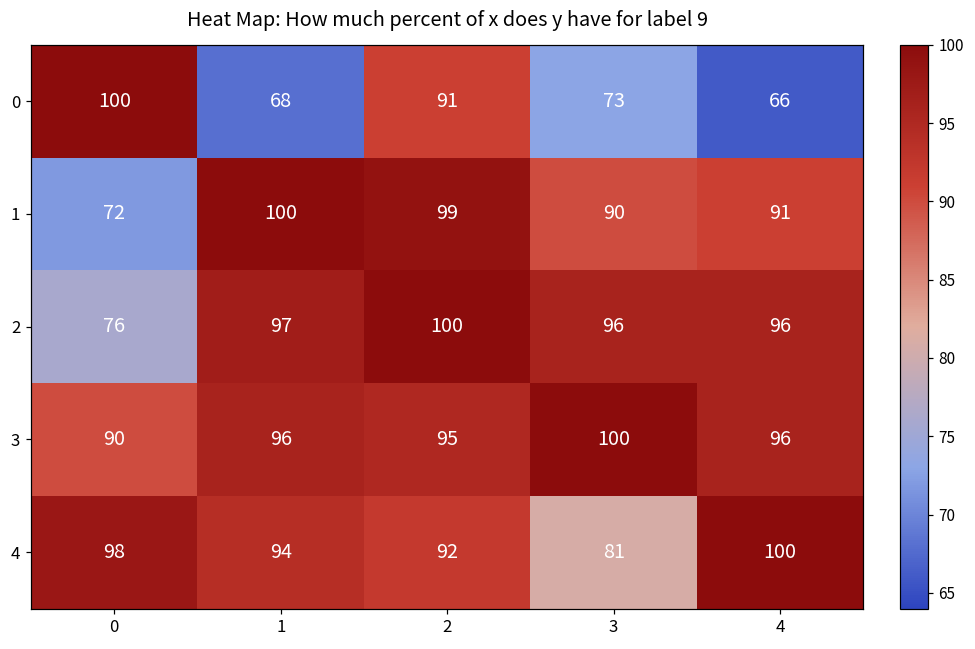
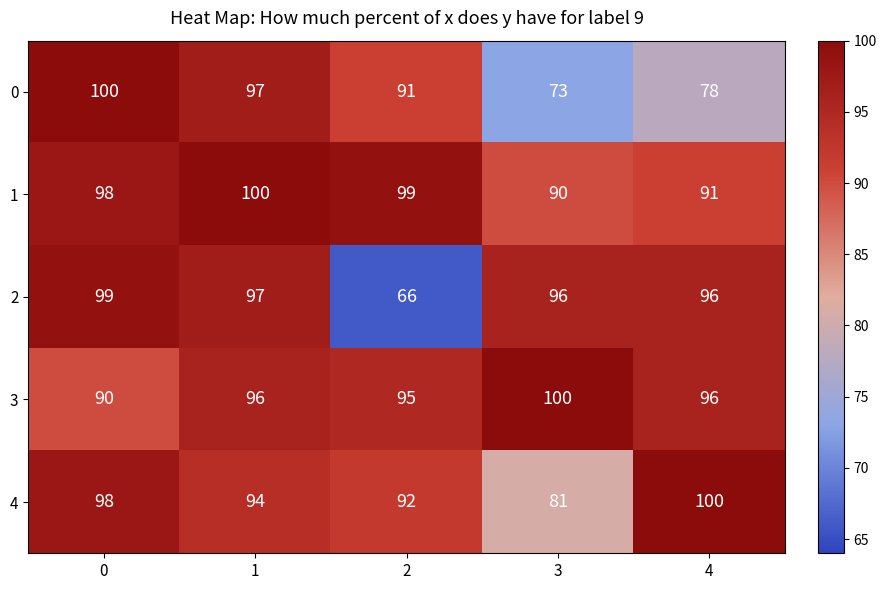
0, 1: 68 -> 97
0, 4: 66 -> 78
1, 0: 72 -> 98
2, 0: 76 -> 99
2, 2: 100 -> 66
